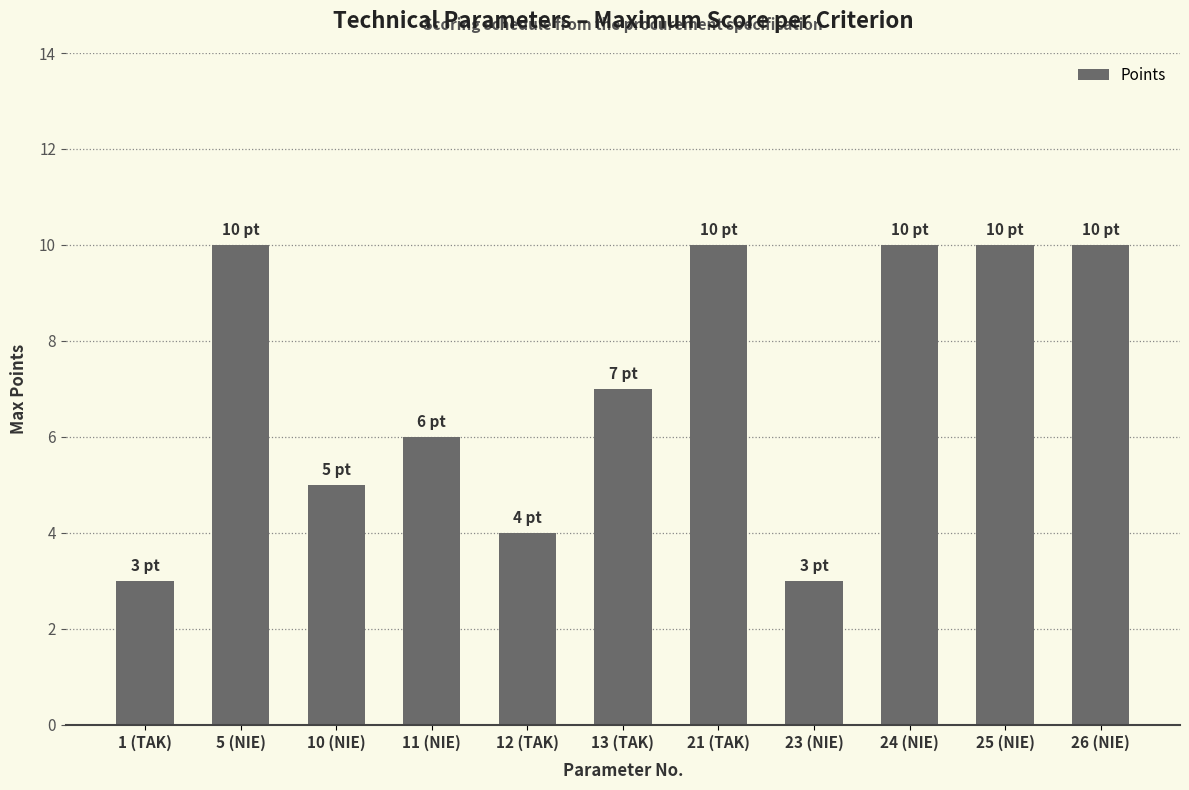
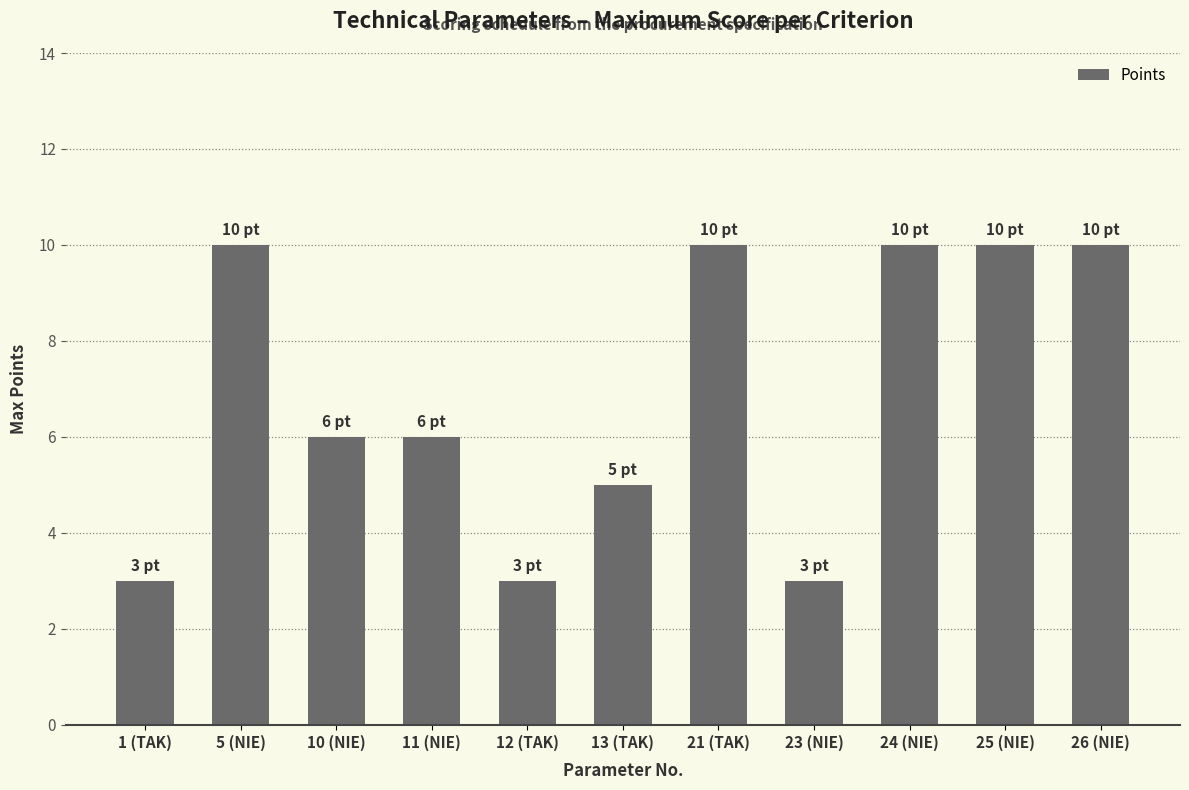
10 (NIE): 5 -> 6
12 (TAK): 4 -> 3
13 (TAK): 7 -> 5
